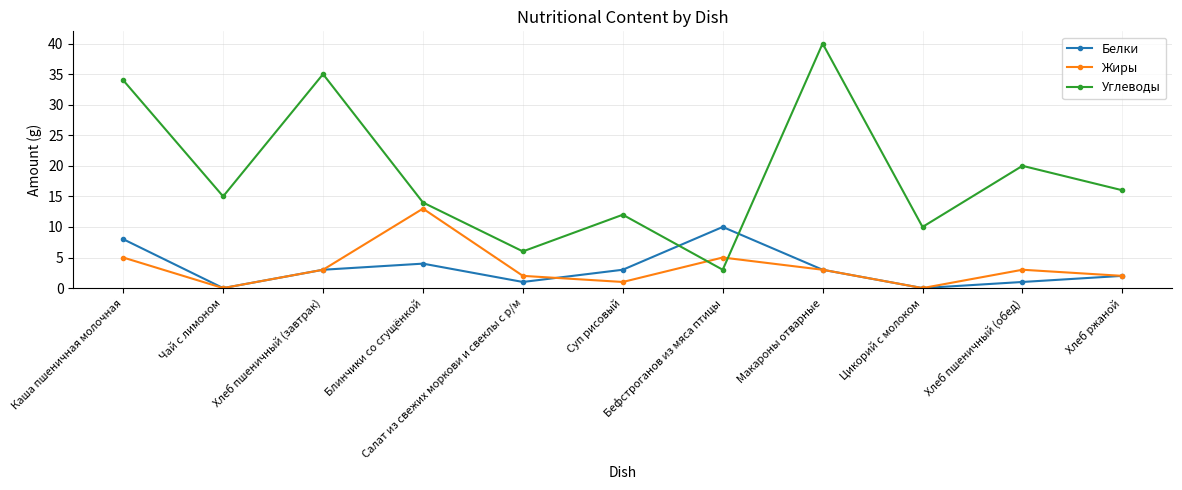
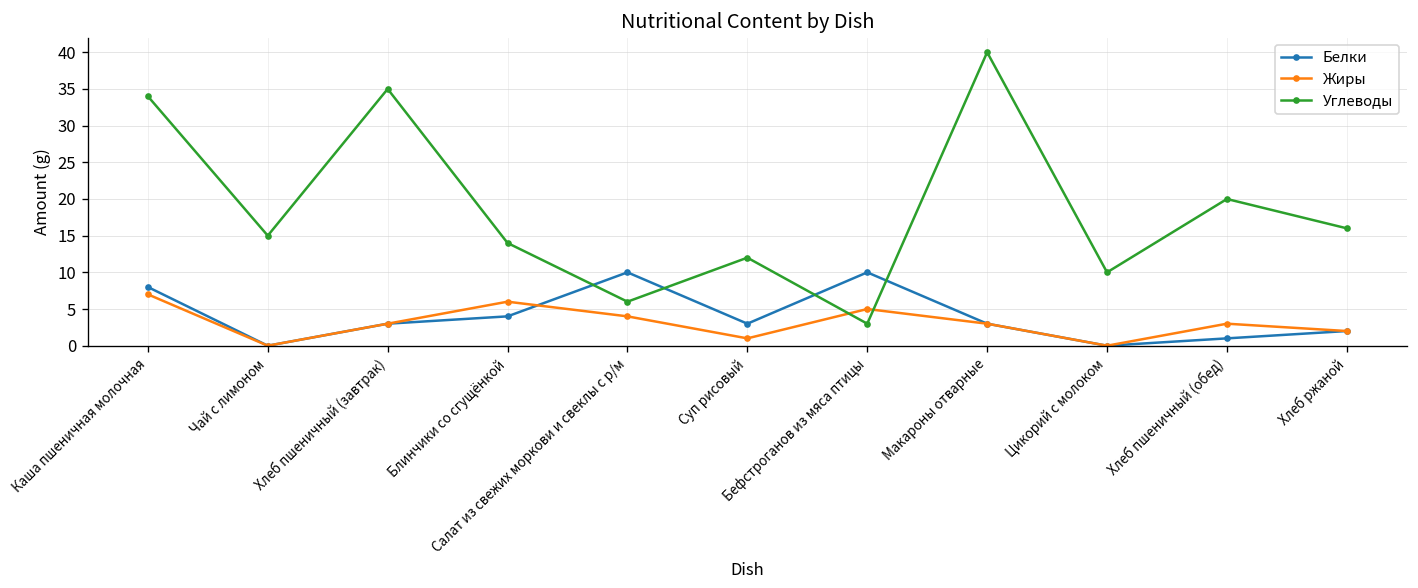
Жиры, Каша пшеничная молочная: 5 -> 7
Жиры, Блинчики со сгущёнкой: 13 -> 6
Белки, Салат из свежих моркови и свеклы с р/м: 1 -> 10
Жиры, Салат из свежих моркови и свеклы с р/м: 2 -> 4
